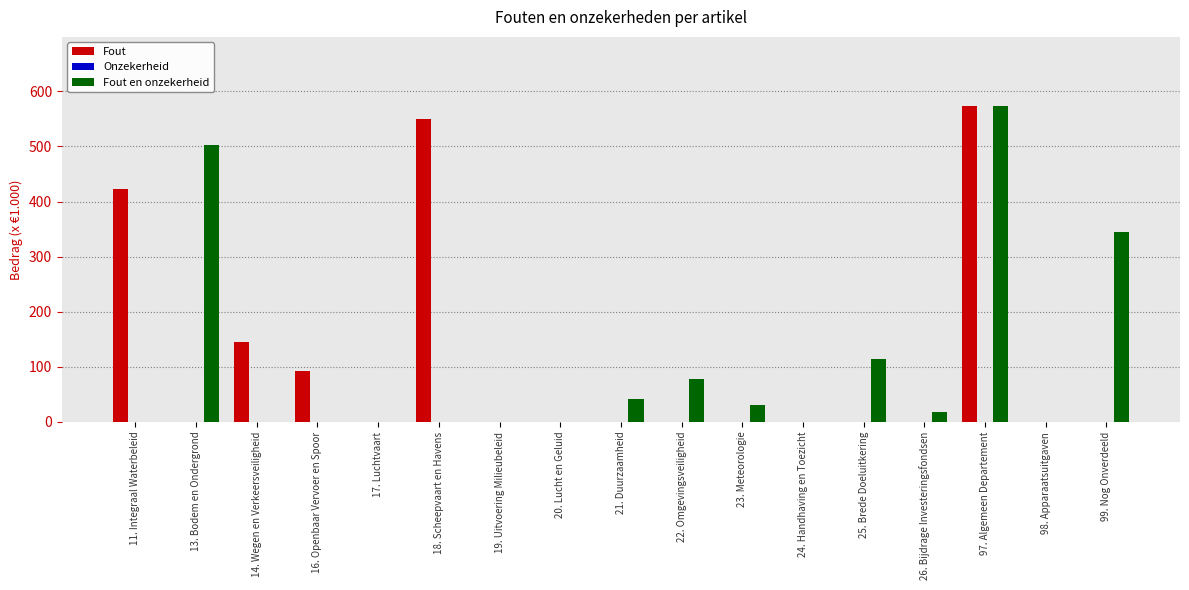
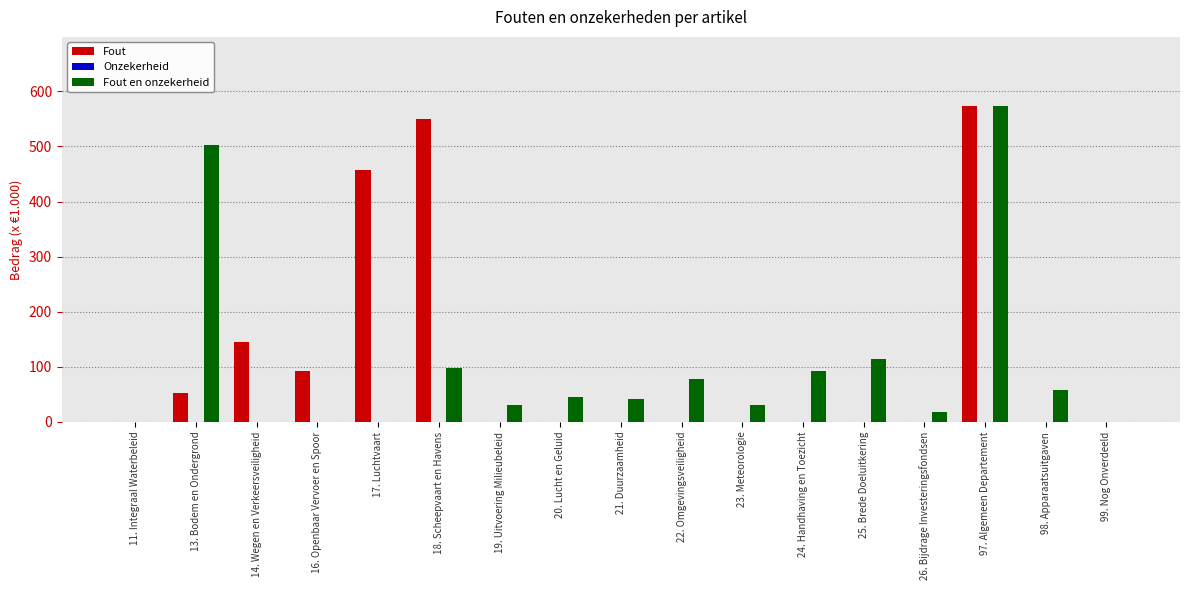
Fout, 11. Integraal Waterbeleid: 420 -> 0
Fout, 13. Bodem en Ondergrond: 0 -> 50
Fout, 17. Luchtvaart: 0 -> 460
Fout en onzekerheid, 18. Scheepvaart en Havens: 0 -> 100
Fout en onzekerheid, 19. Uitvoering Milieubeleid: 0 -> 30
Fout en onzekerheid, 20. Lucht en Geluid: 0 -> 50
Fout en onzekerheid, 24. Handhaving en Toezicht: 0 -> 90
Fout en onzekerheid, 98. Apparaatsuitgaven: 0 -> 60
Fout en onzekerheid, 99. Nog Onverdeeld: 350 -> 0
